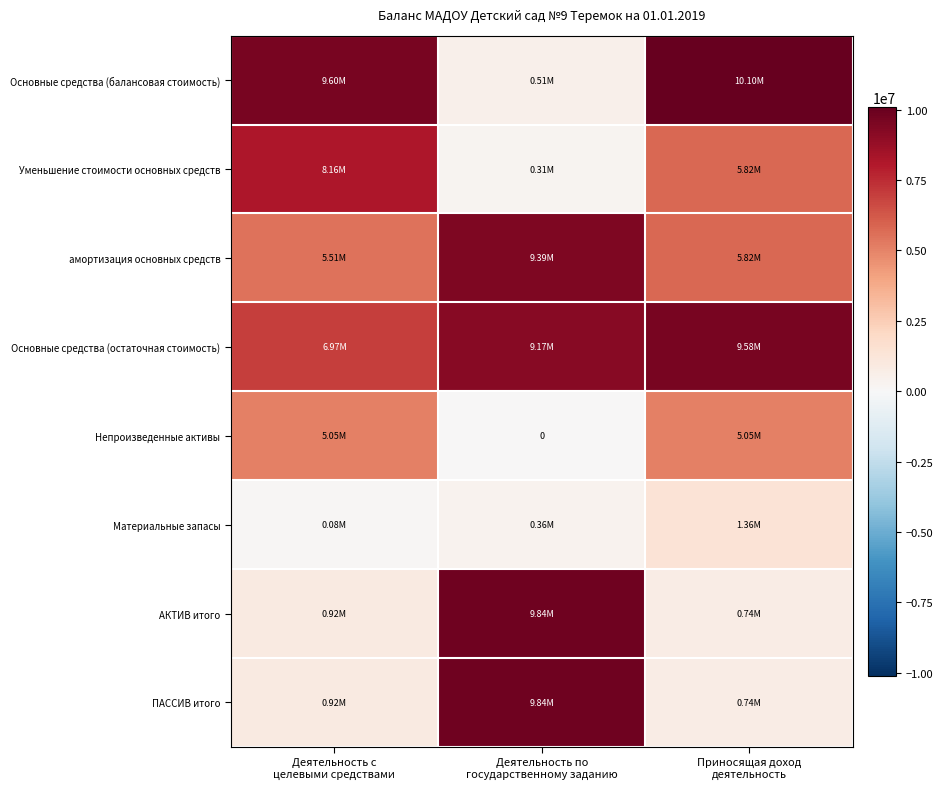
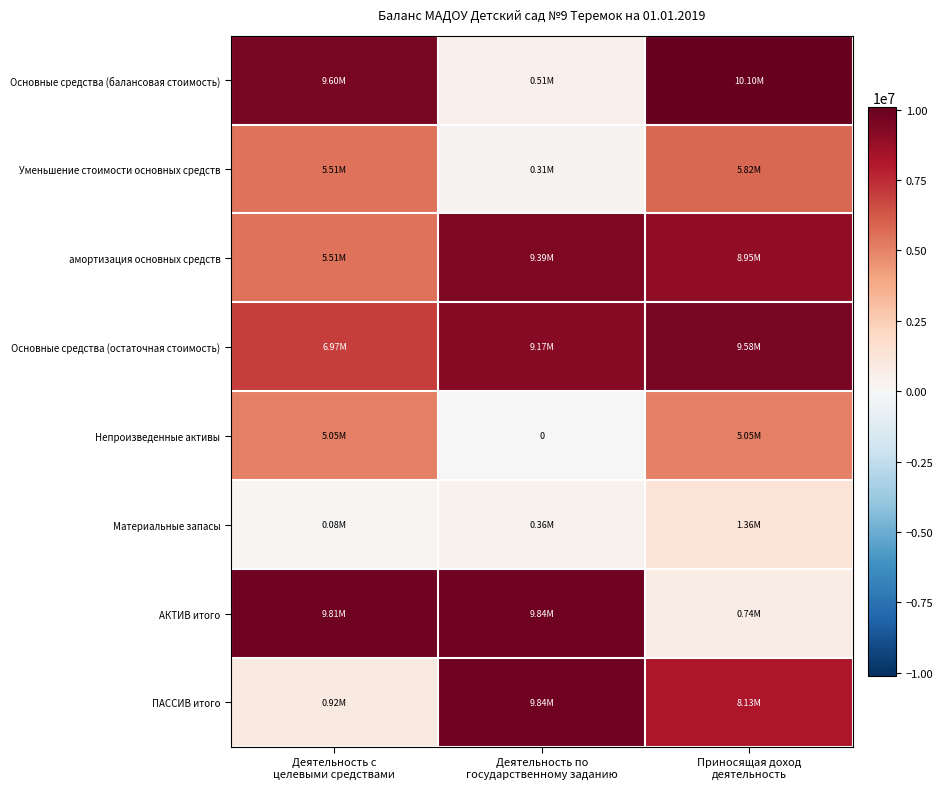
Уменьшение стоимости основных средств, Деятельность с целевыми средствами: 8.16M -> 5.51M
амортизация основных средств, Приносящая доход деятельность: 5.82M -> 8.95M
АКТИВ итого, Деятельность с целевыми средствами: 0.92M -> 9.81M
ПАССИВ итого, Приносящая доход деятельность: 0.74M -> 8.13M
